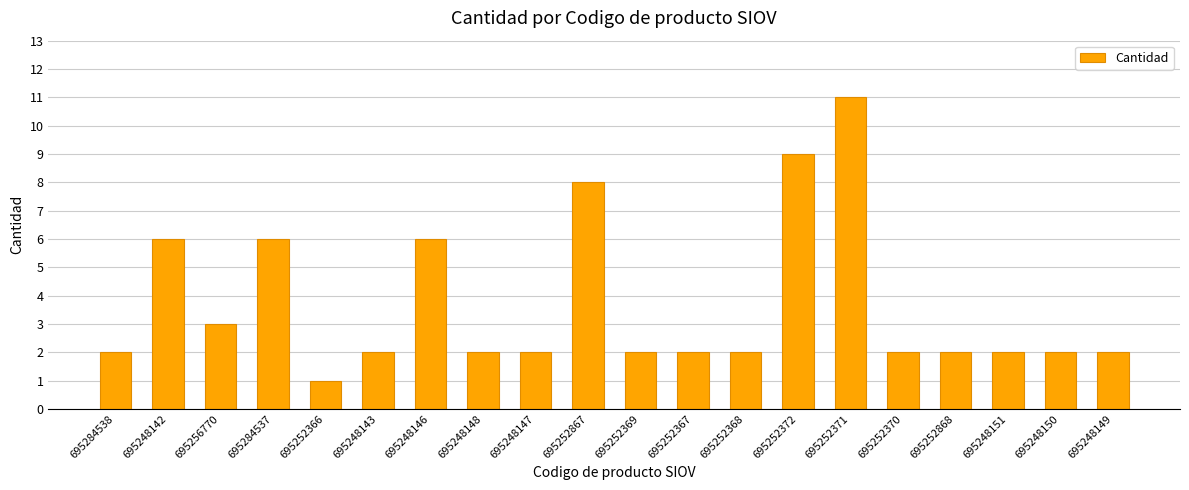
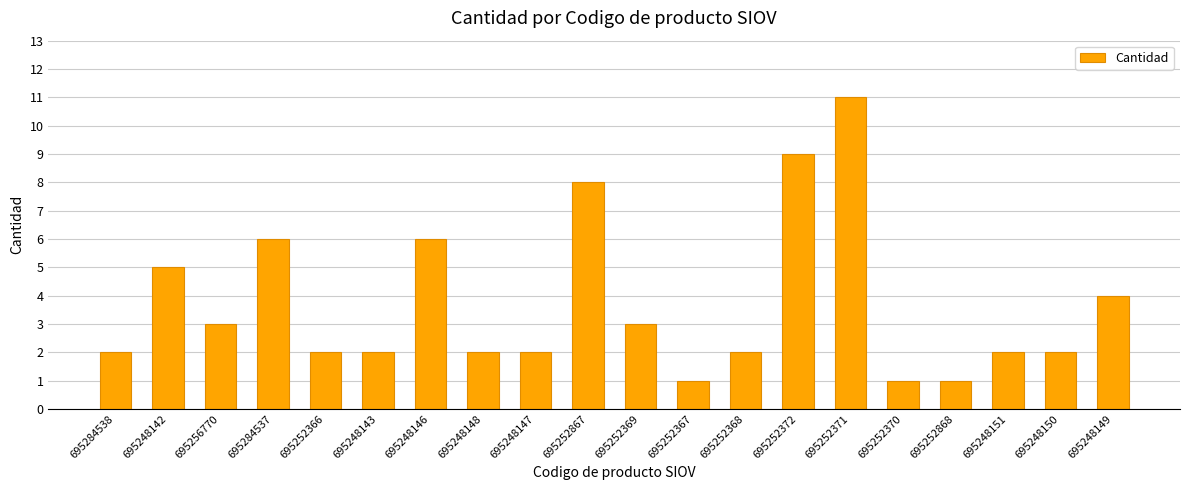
695248142: 6 -> 5
695252366: 1 -> 2
695252369: 2 -> 3
695252367: 2 -> 1
695252370: 2 -> 1
695252868: 2 -> 1
695248149: 2 -> 4
